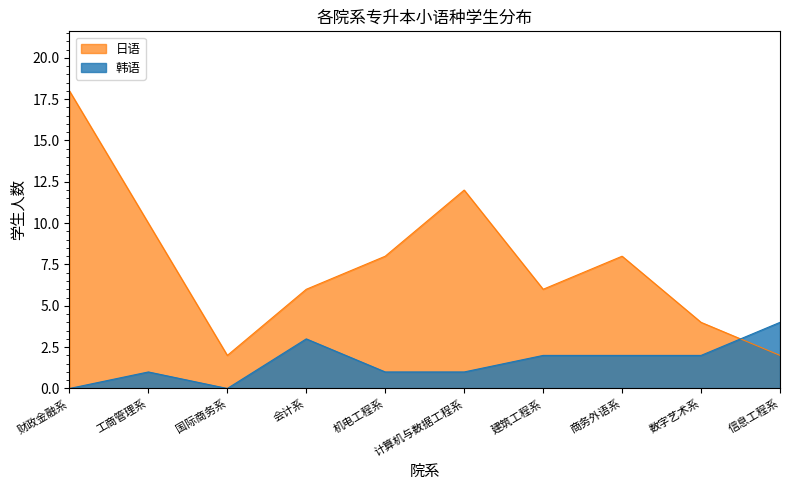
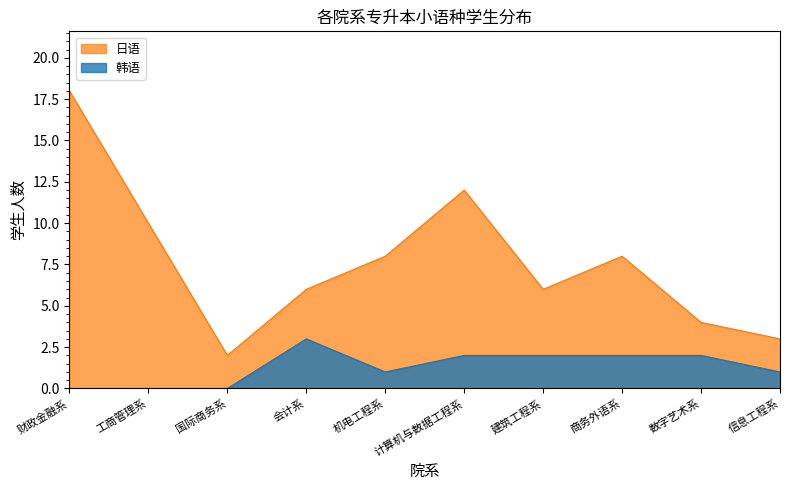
韩语, 工商管理系: 1 -> 0
韩语, 计算机与数据工程系: 1 -> 2
日语, 信息工程系: 2 -> 3
韩语, 信息工程系: 4 -> 1
